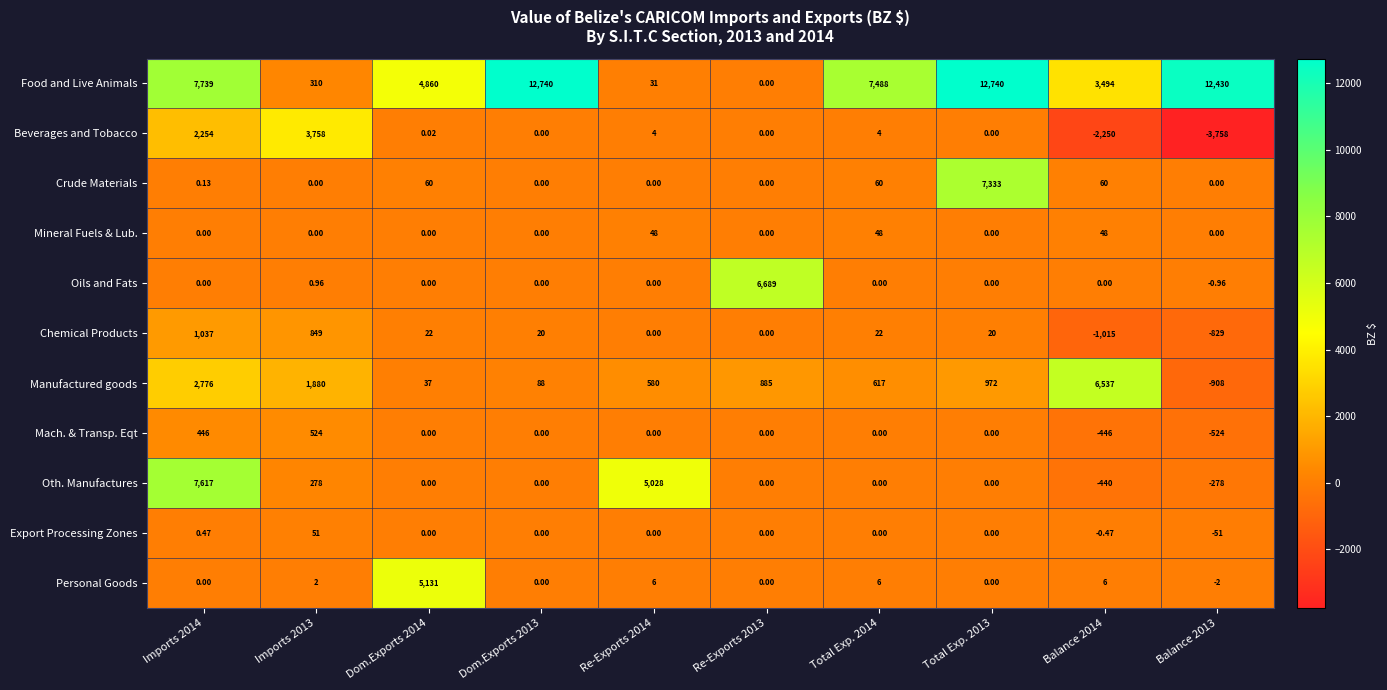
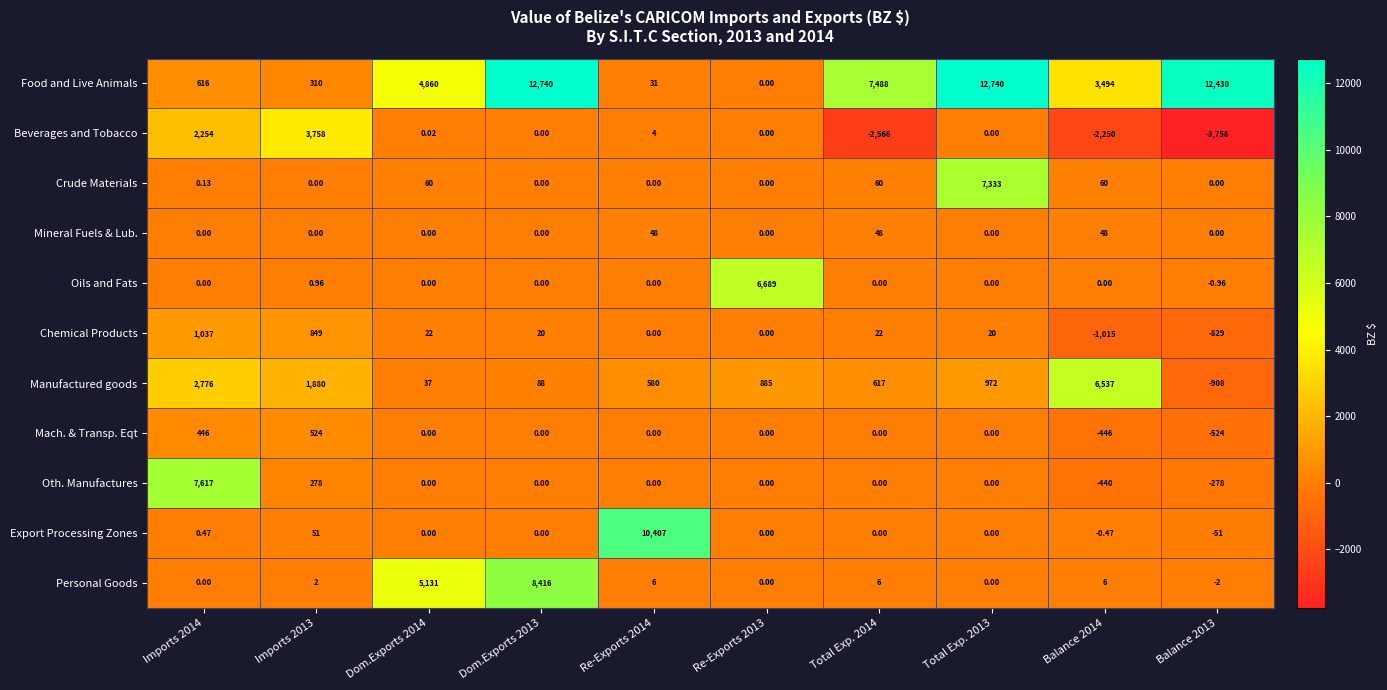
Food and Live Animals, Imports 2014: 7,739 -> 616
Beverages and Tobacco, Total Exp. 2014: 4 -> -2,566
Oth. Manufactures, Re-Exports 2014: 5,028 -> 0.00
Export Processing Zones, Re-Exports 2014: 0.00 -> 10,407
Personal Goods, Dom.Exports 2013: 0.00 -> 8,416
